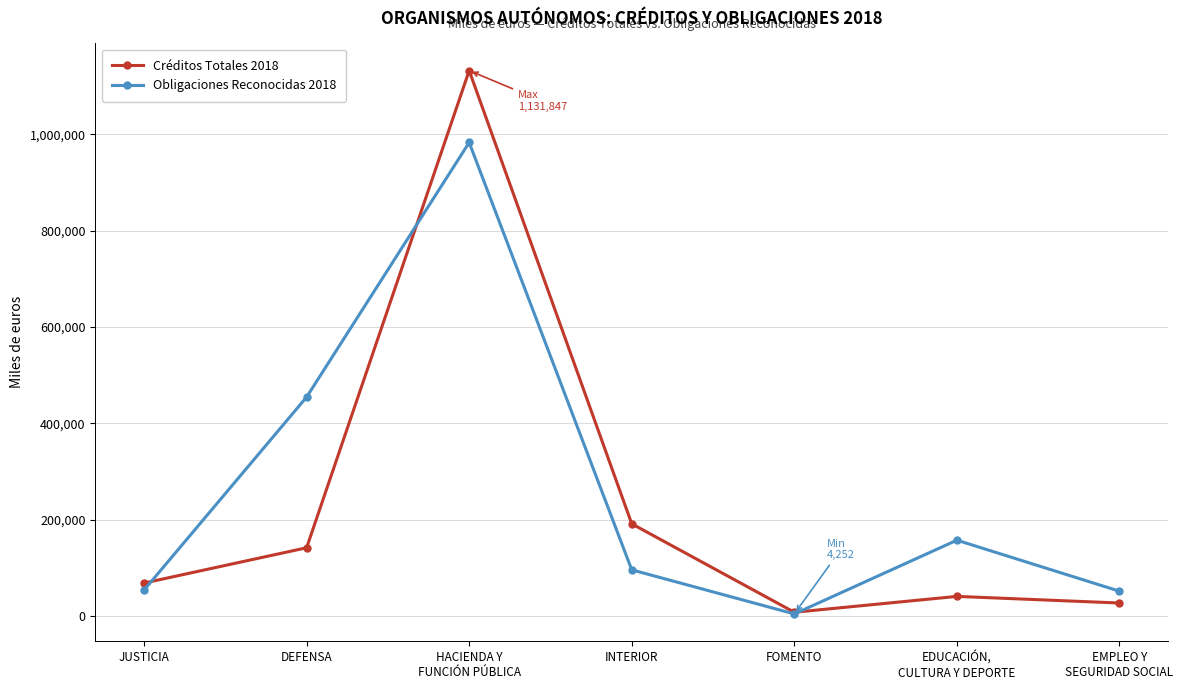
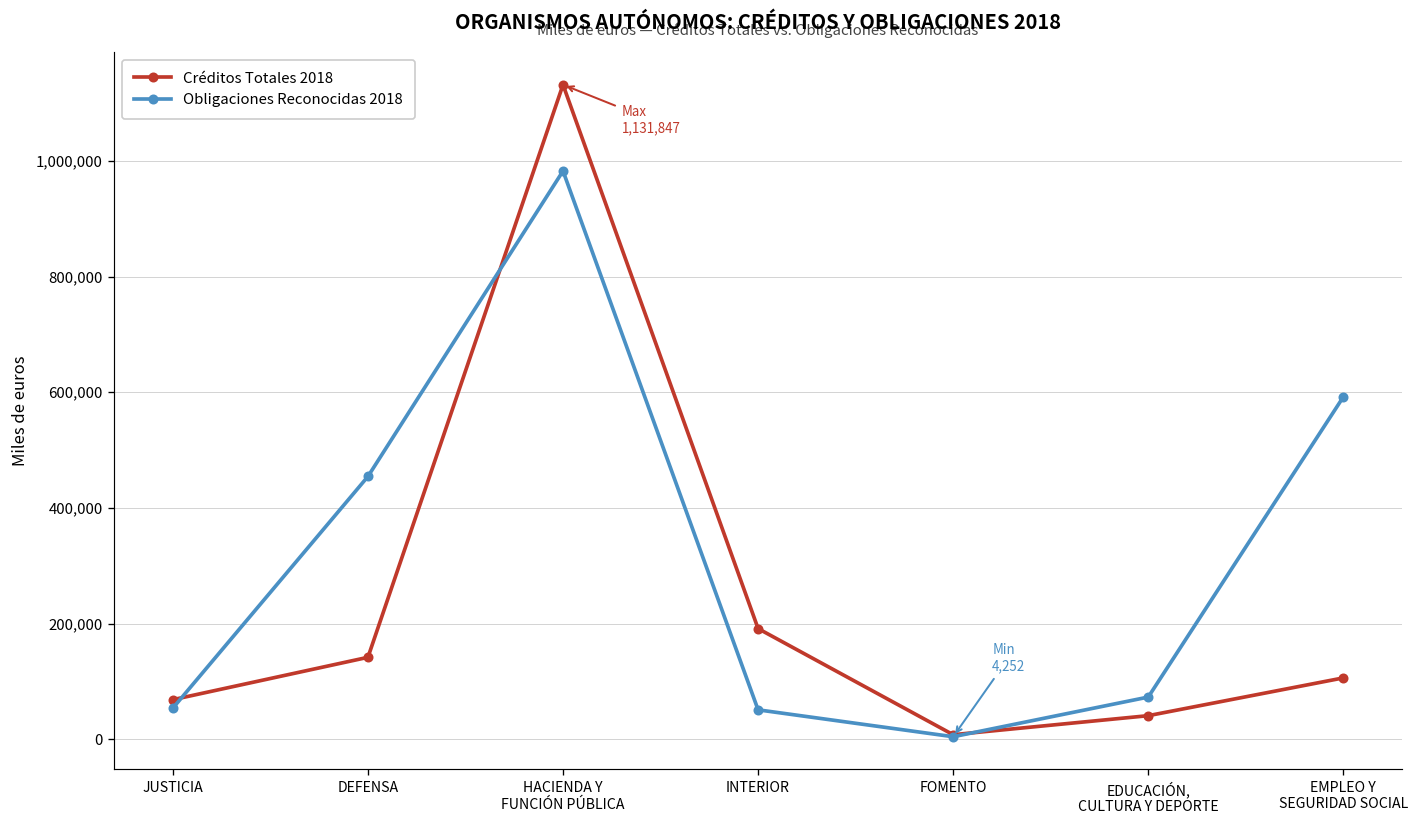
Obligaciones Reconocidas 2018, INTERIOR: 100,000 -> 50,000
Obligaciones Reconocidas 2018, EDUCACIÓN, CULTURA Y DEPORTE: 160,000 -> 70,000
Créditos Totales 2018, EMPLEO Y SEGURIDAD SOCIAL: 30,000 -> 110,000
Obligaciones Reconocidas 2018, EMPLEO Y SEGURIDAD SOCIAL: 50,000 -> 590,000
